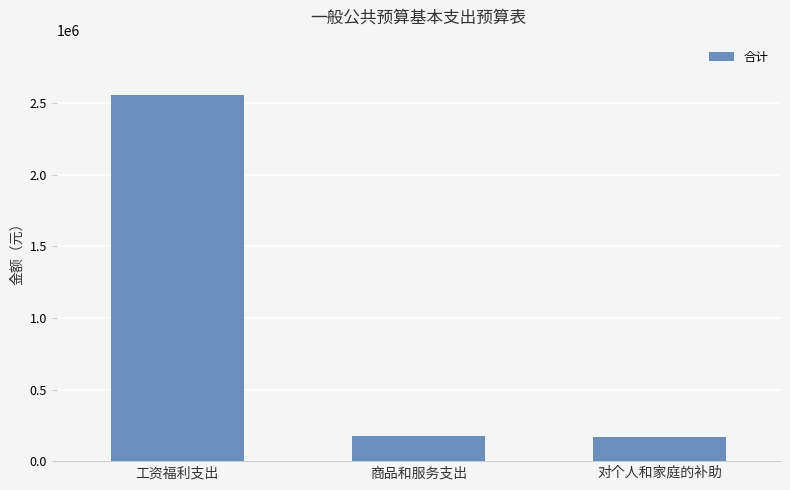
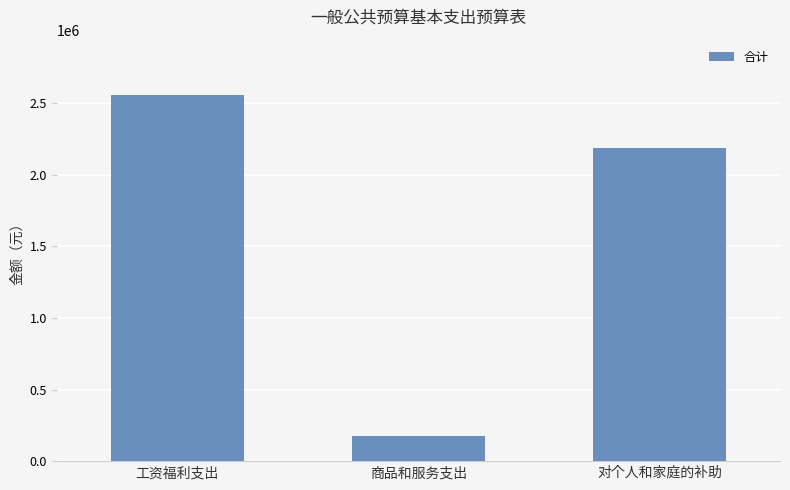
对个人和家庭的补助: 170000 -> 2190000
